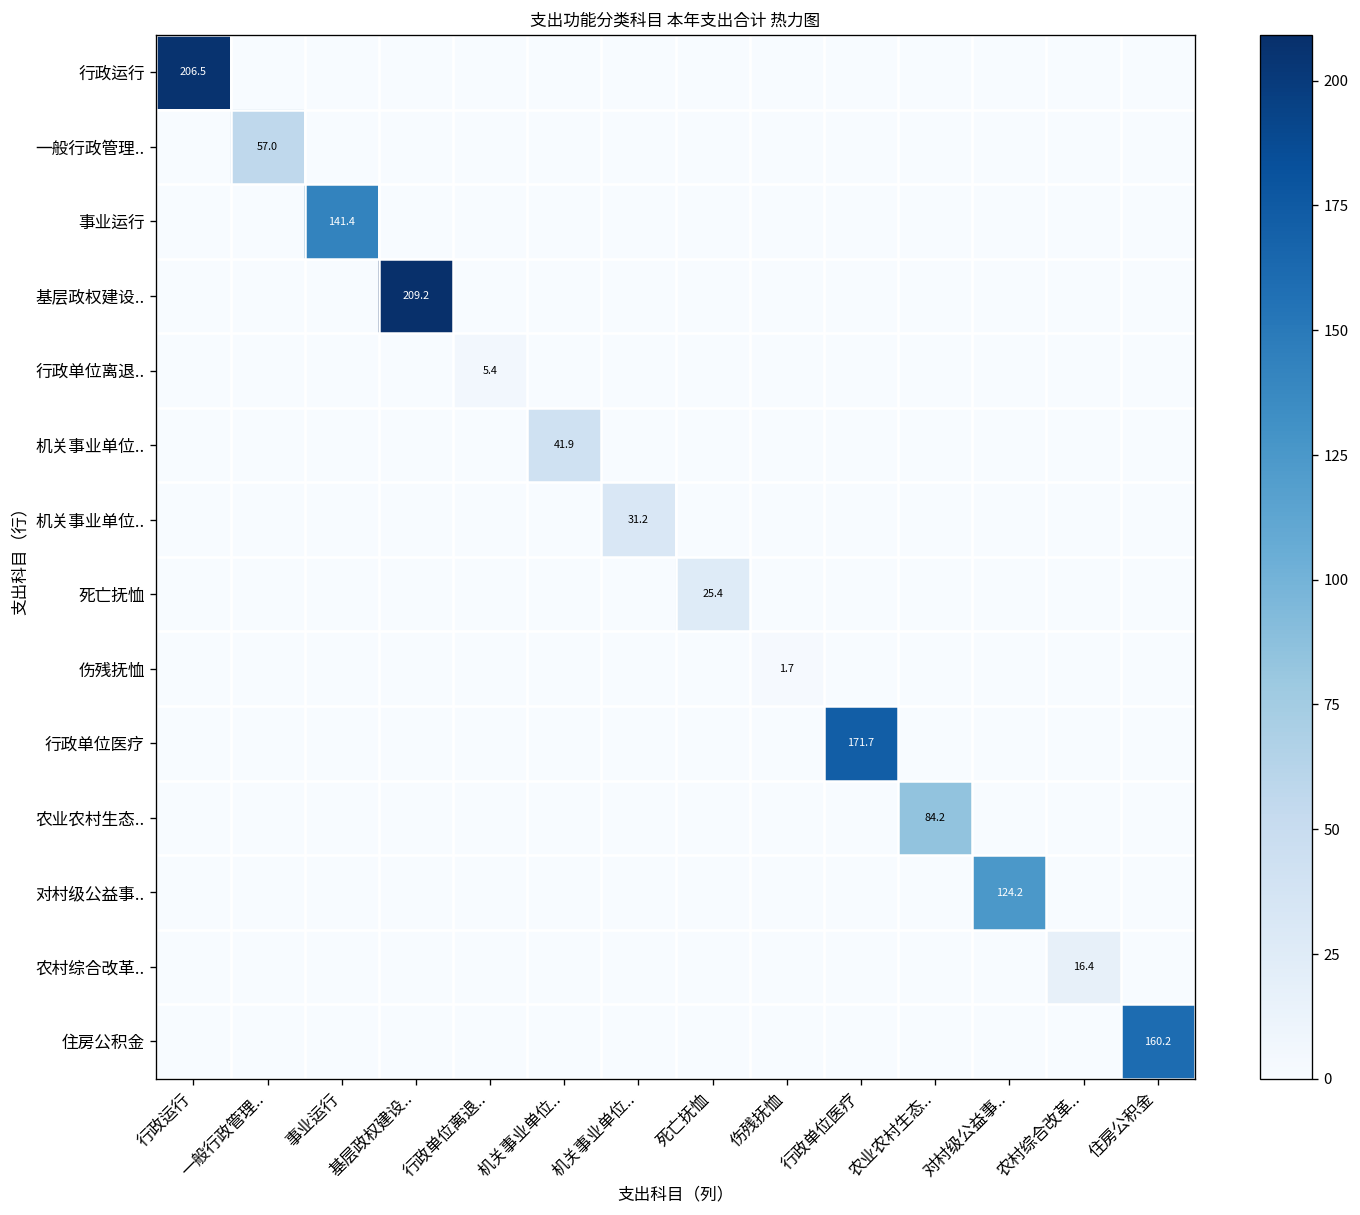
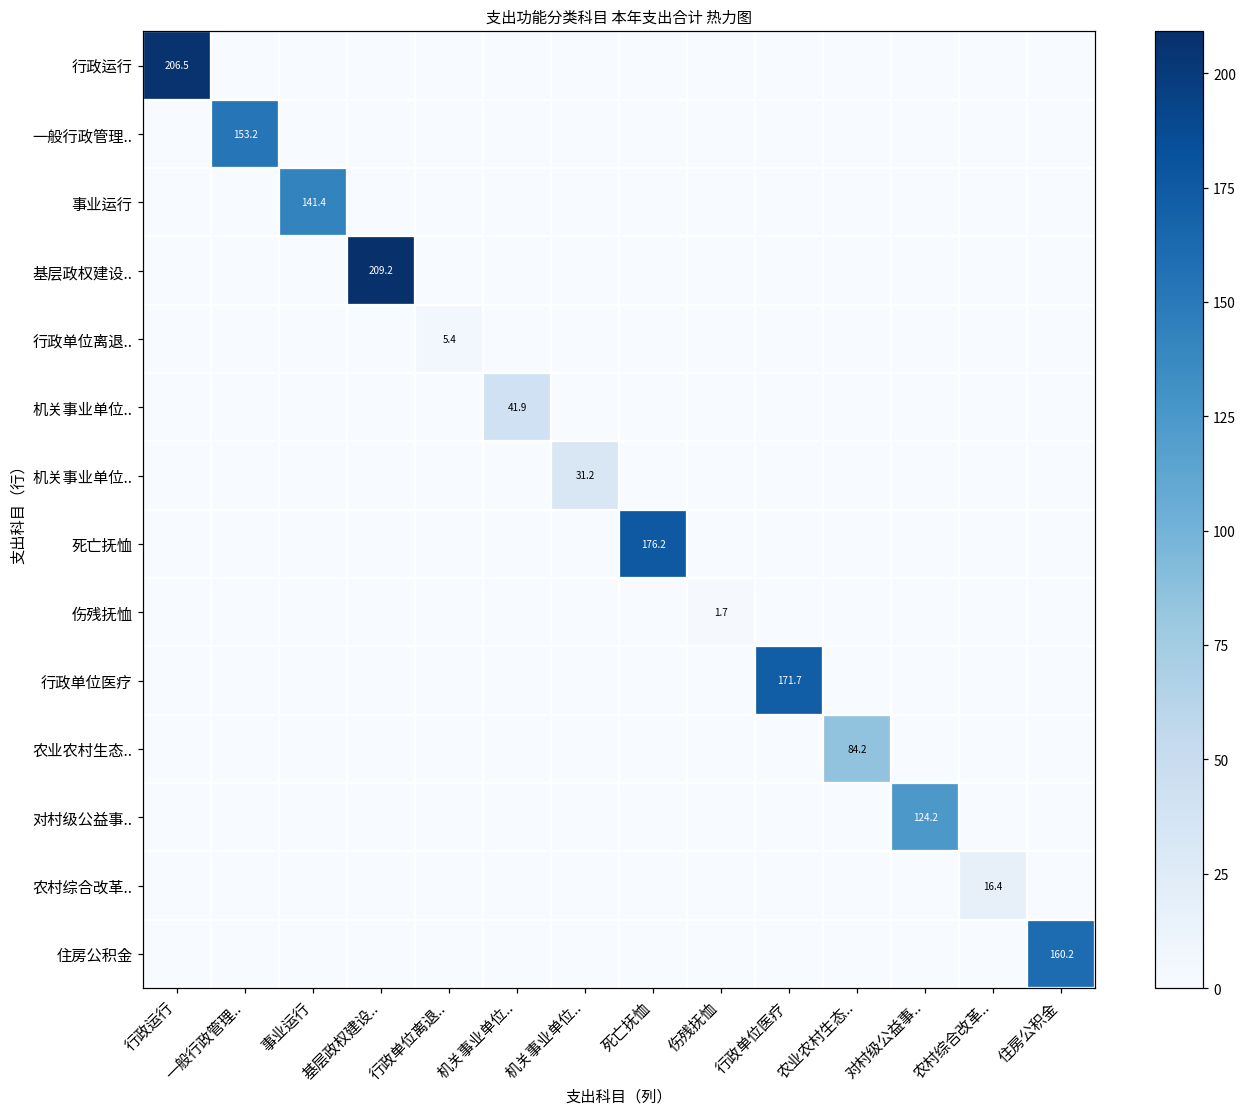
一般行政管理.., 一般行政管理..: 57.0 -> 153.2
死亡抚恤, 死亡抚恤: 25.4 -> 176.2
